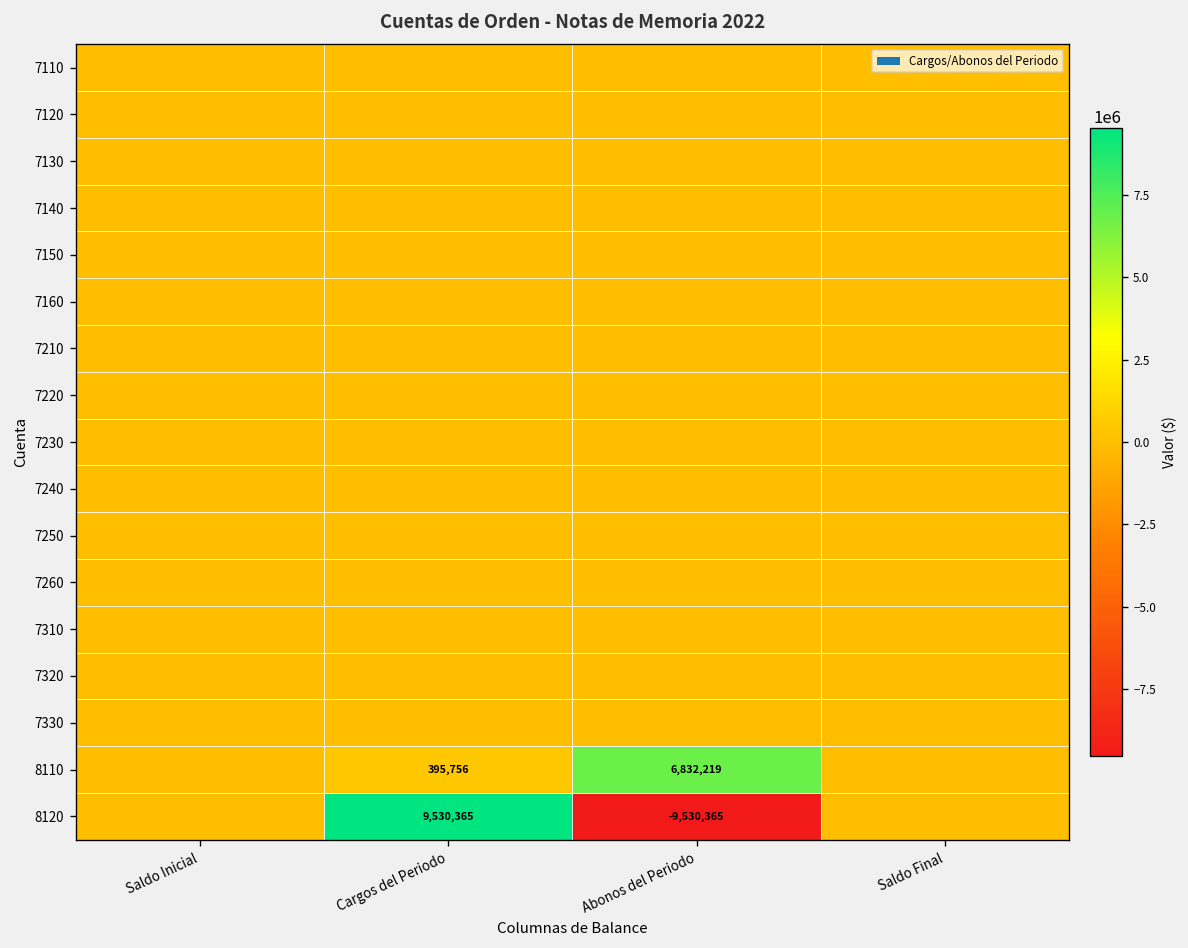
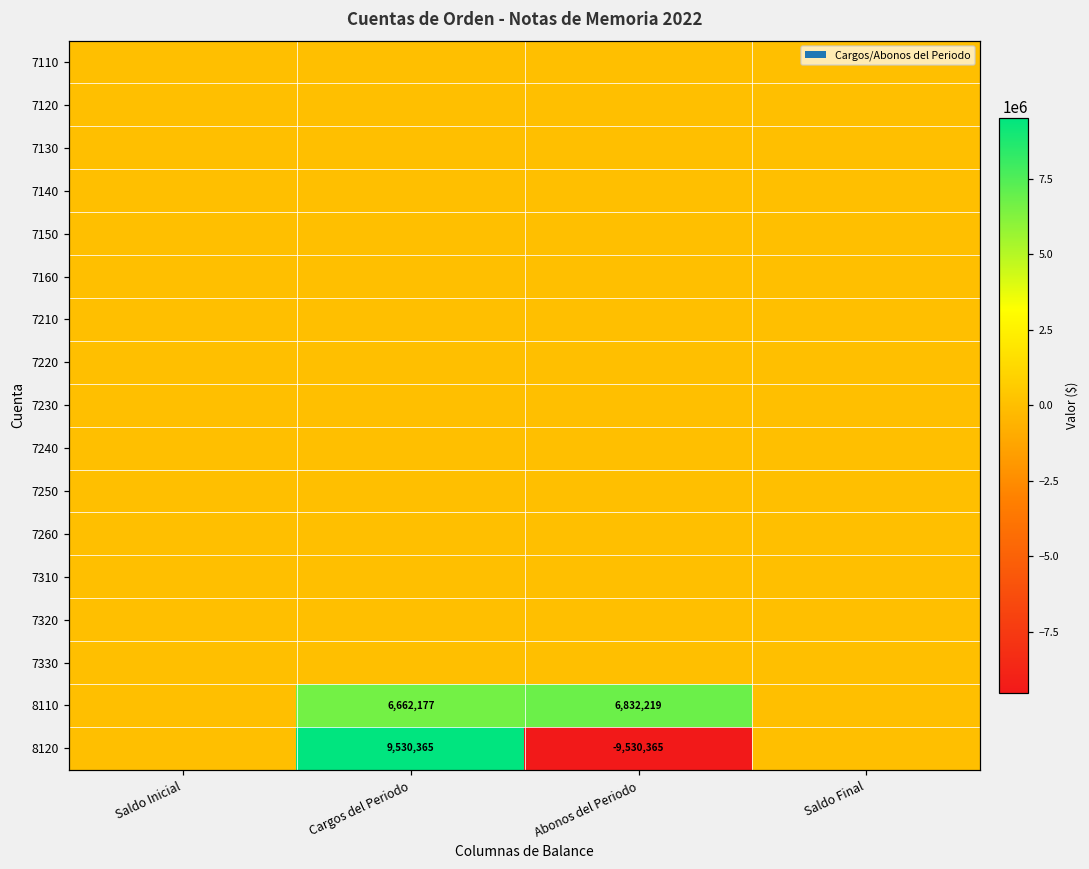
8110, Cargos del Periodo: 395,756 -> 6,662,177
